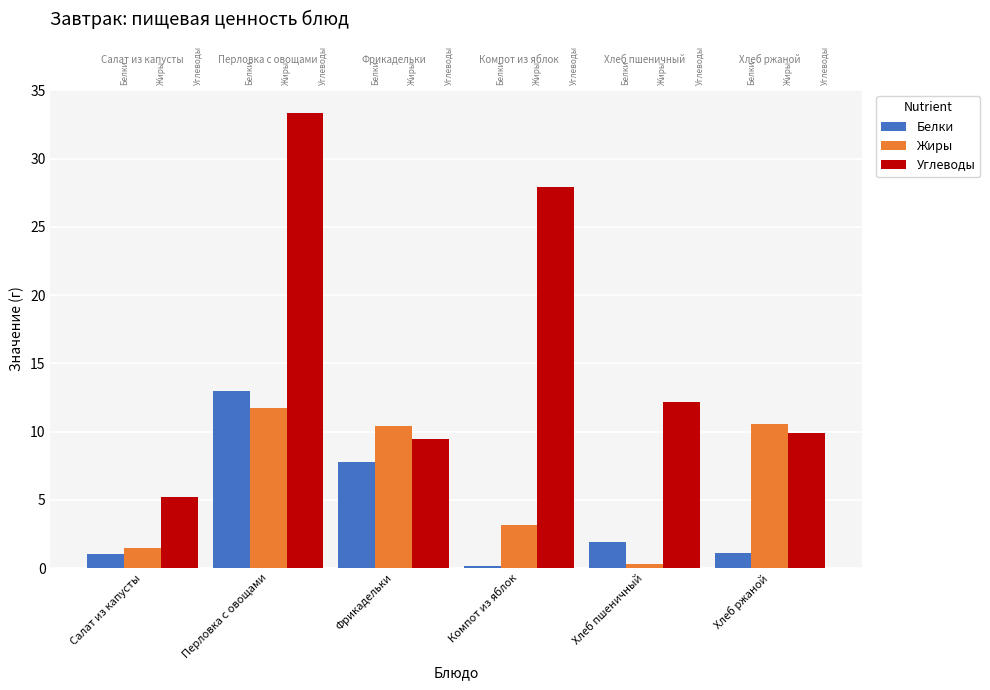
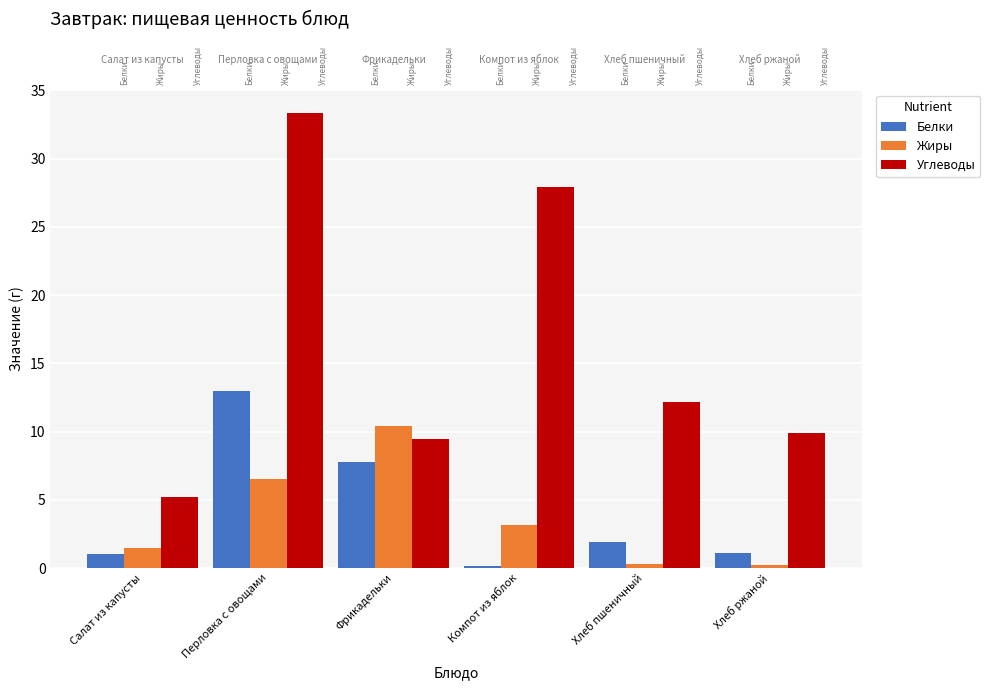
Жиры, Перловка с овощами: 11.7 -> 6.5
Жиры, Хлеб ржаной: 10.6 -> 0.2
